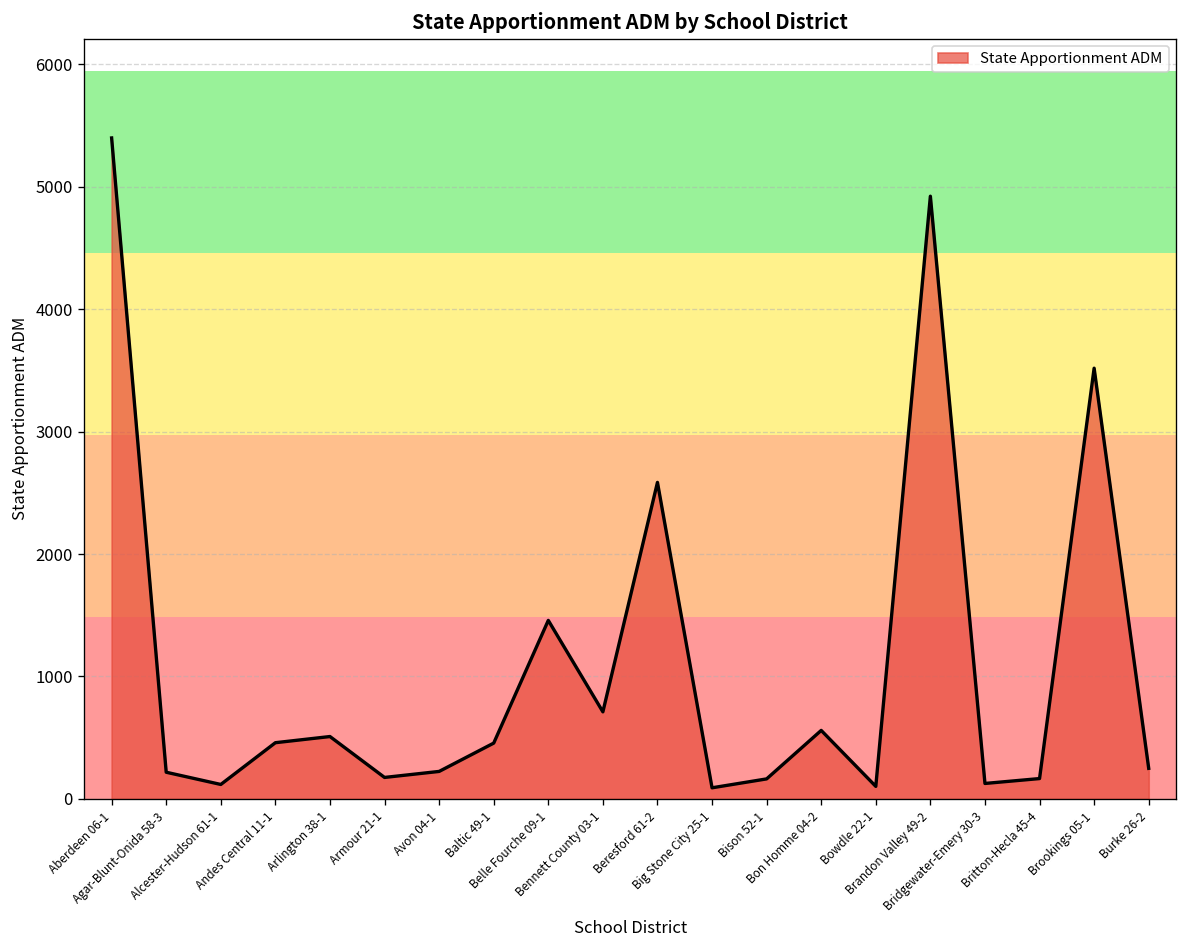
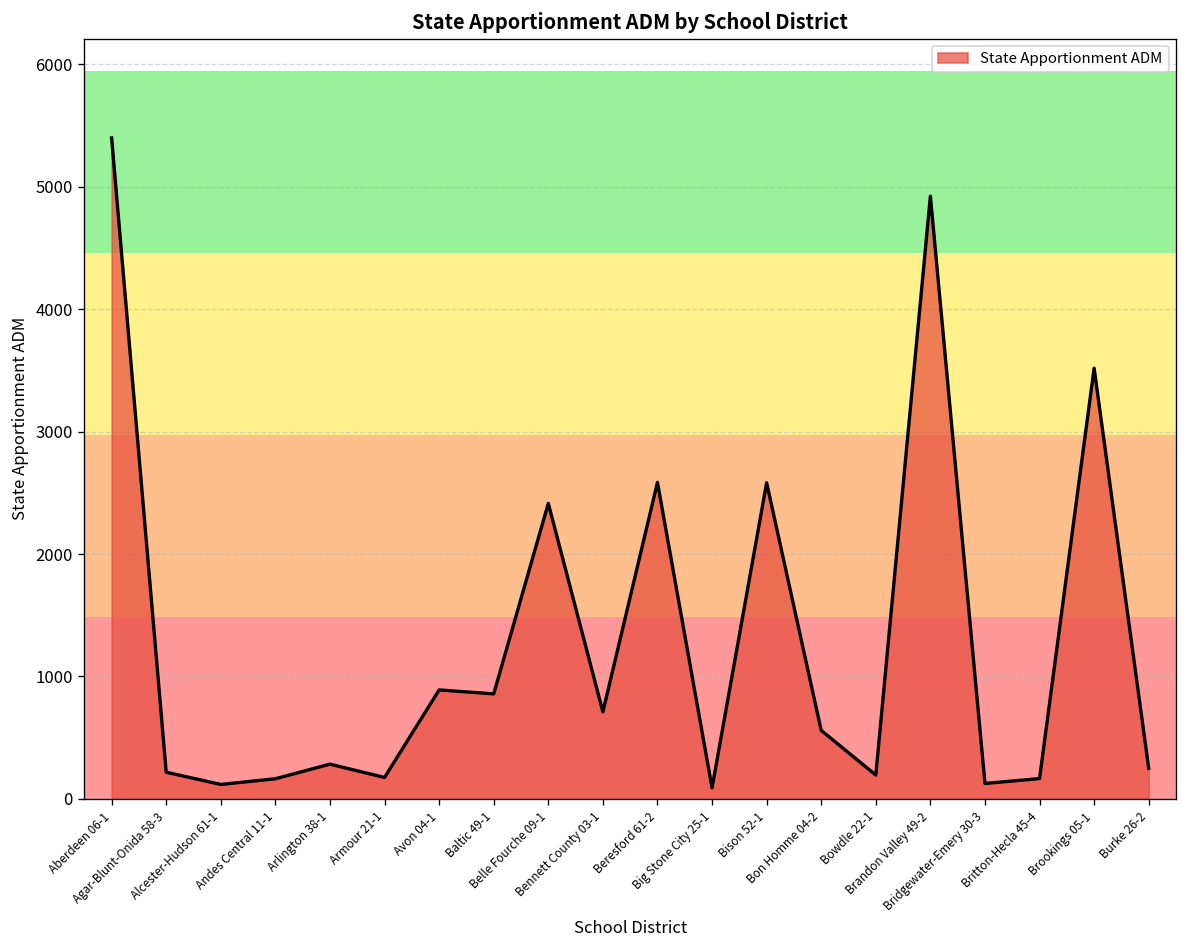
Andes Central 11-1: 460 -> 160
Arlington 38-1: 510 -> 280
Avon 04-1: 220 -> 890
Baltic 49-1: 460 -> 860
Belle Fourche 09-1: 1460 -> 2410
Bison 52-1: 160 -> 2580
Bowdle 22-1: 100 -> 200
